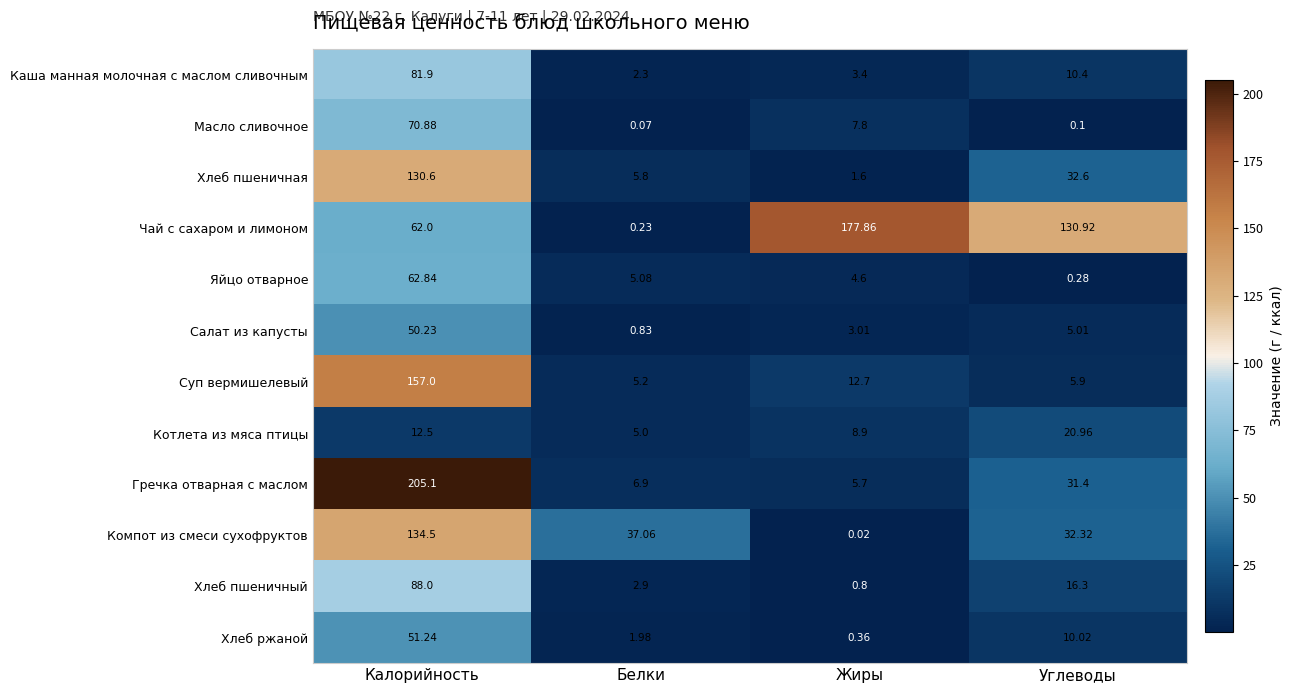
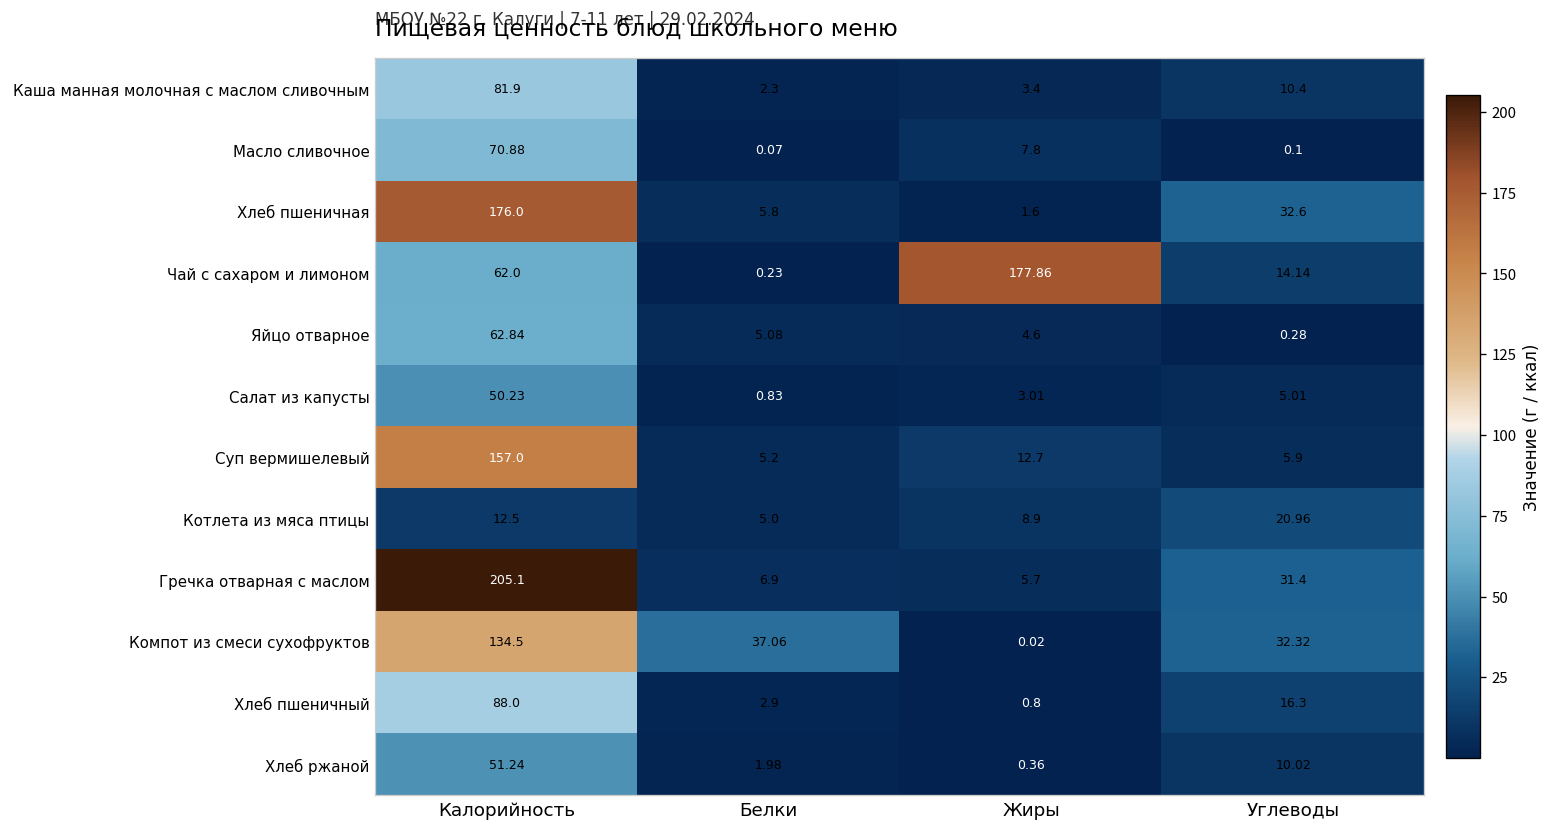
Хлеб пшеничная, Калорийность: 130.6 -> 176.0
Чай с сахаром и лимоном, Углеводы: 130.92 -> 14.14
